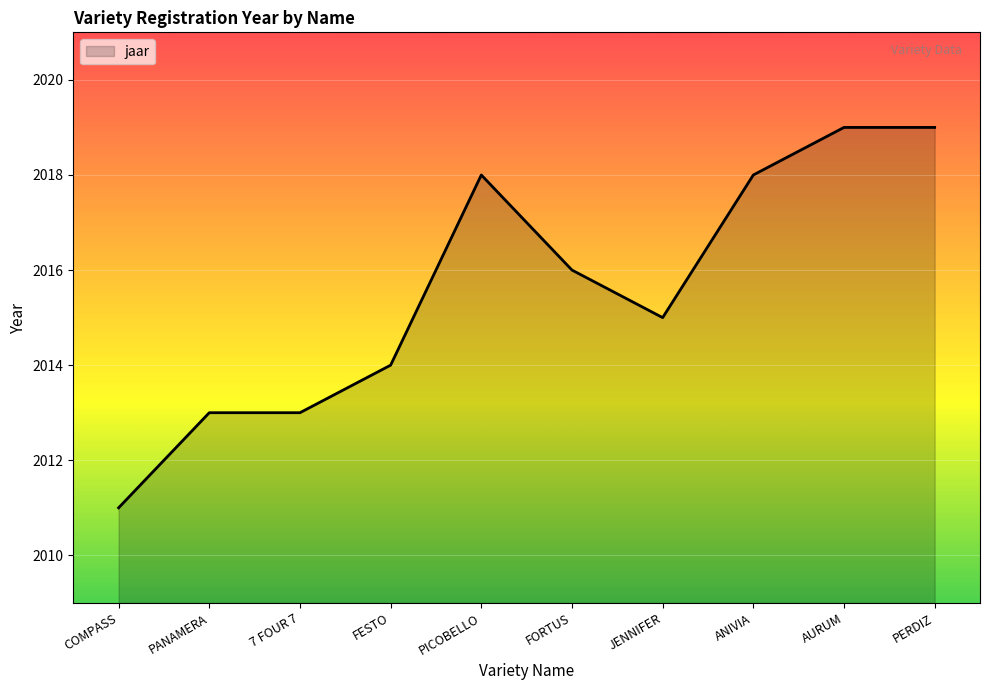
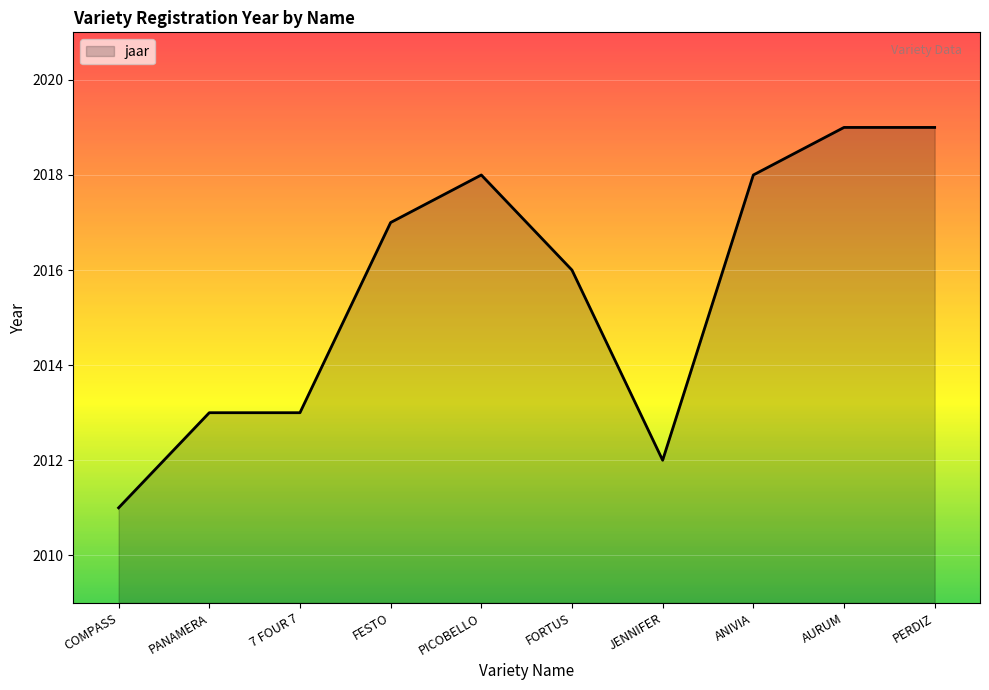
FESTO: 2014 -> 2017
JENNIFER: 2015 -> 2012
